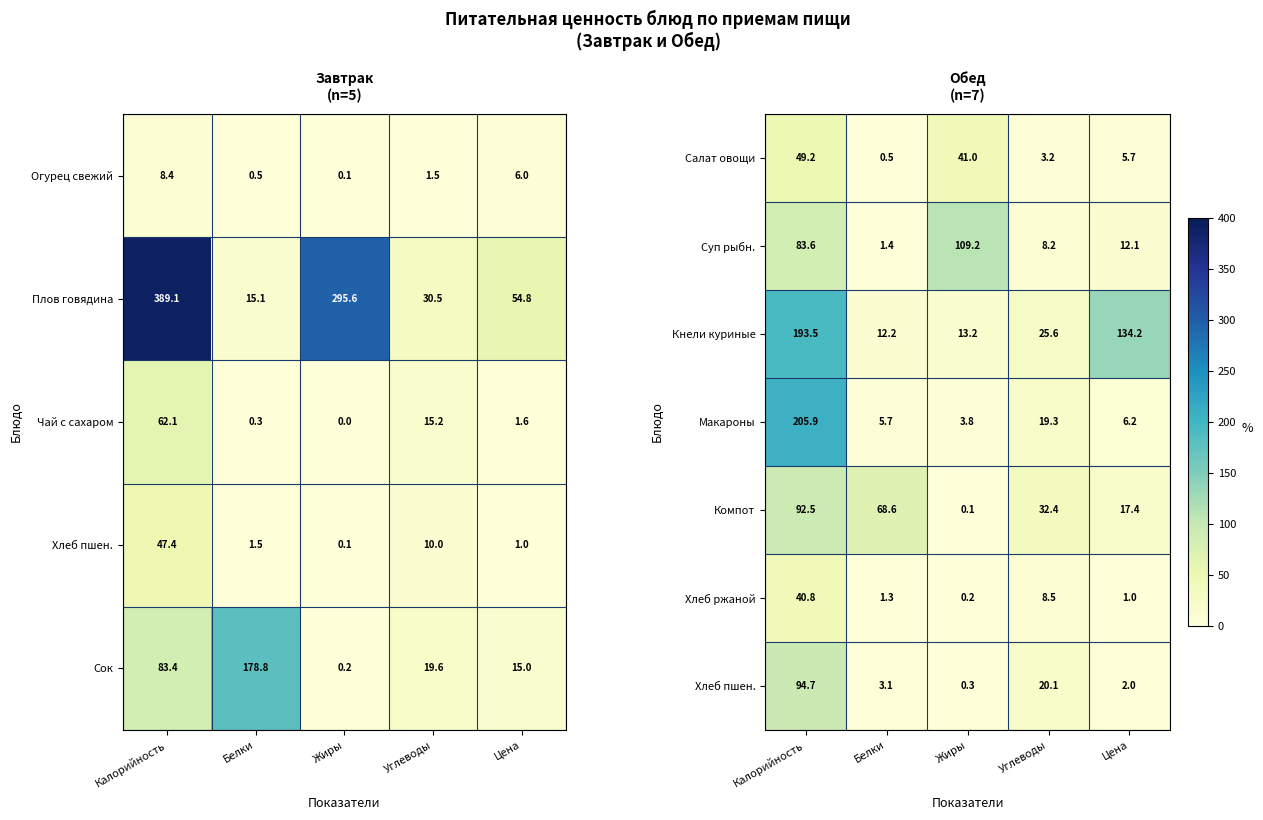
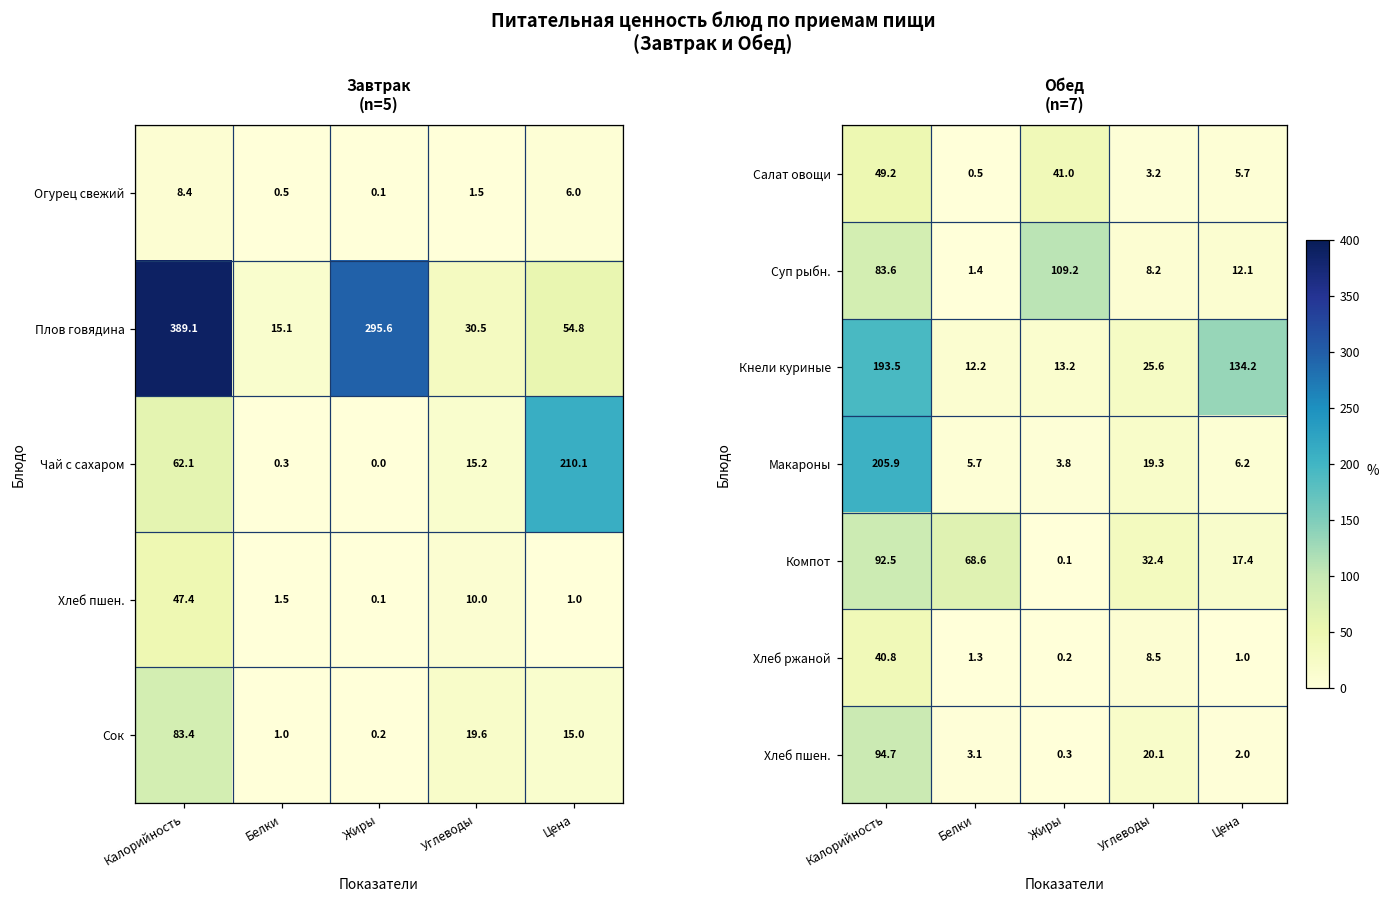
Завтрак (n=5), Чай с сахаром, Цена: 1.6 -> 210.1
Завтрак (n=5), Сок, Белки: 178.8 -> 1.0
